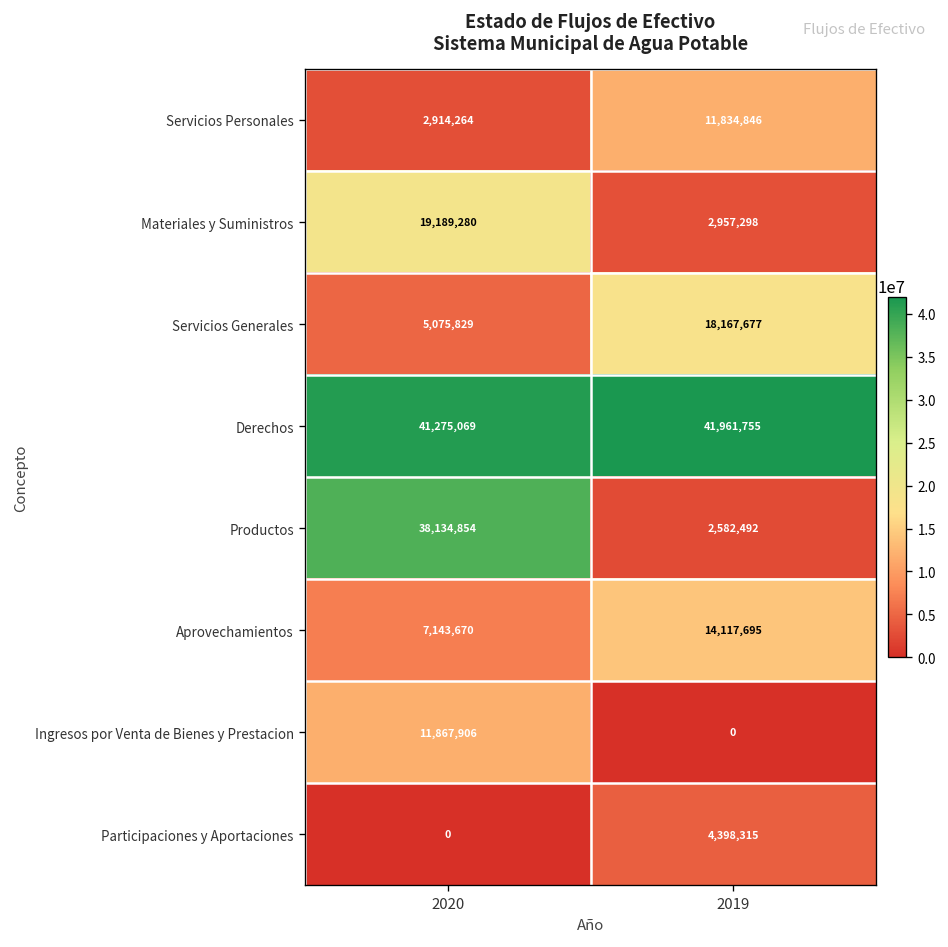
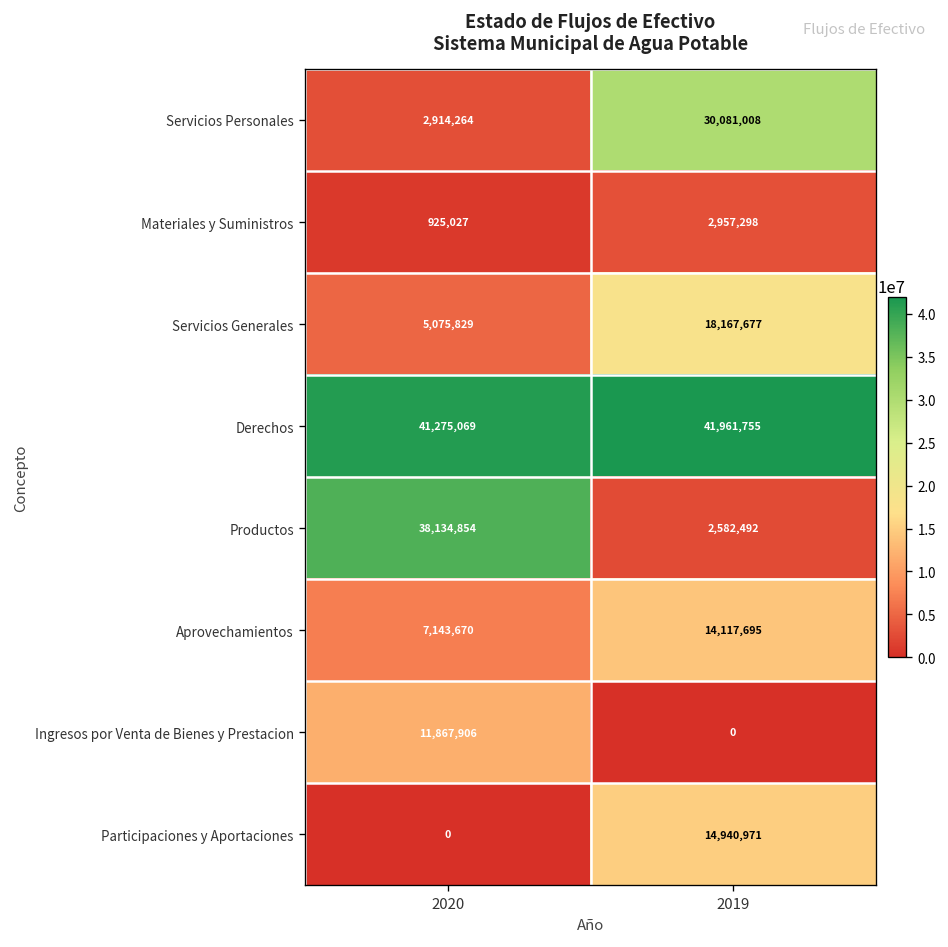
Servicios Personales, 2019: 11,834,846 -> 30,081,008
Materiales y Suministros, 2020: 19,189,280 -> 925,027
Participaciones y Aportaciones, 2019: 4,398,315 -> 14,940,971
